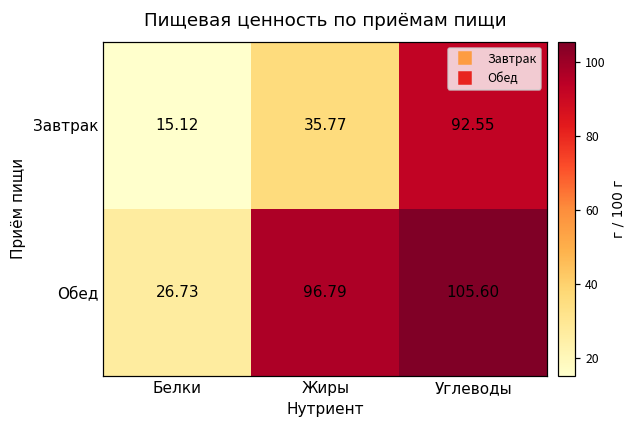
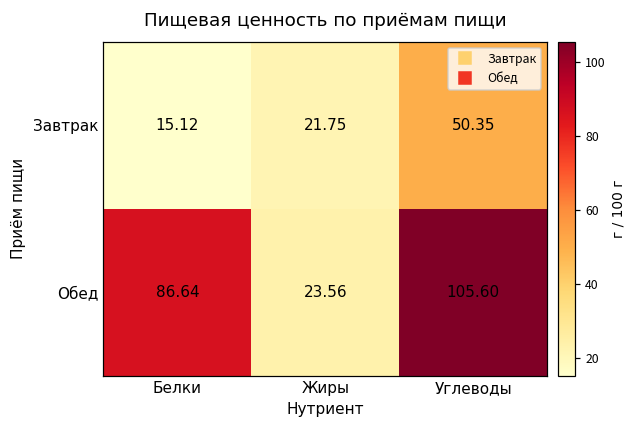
Завтрак, Жиры: 35.77 -> 21.75
Завтрак, Углеводы: 92.55 -> 50.35
Обед, Белки: 26.73 -> 86.64
Обед, Жиры: 96.79 -> 23.56
